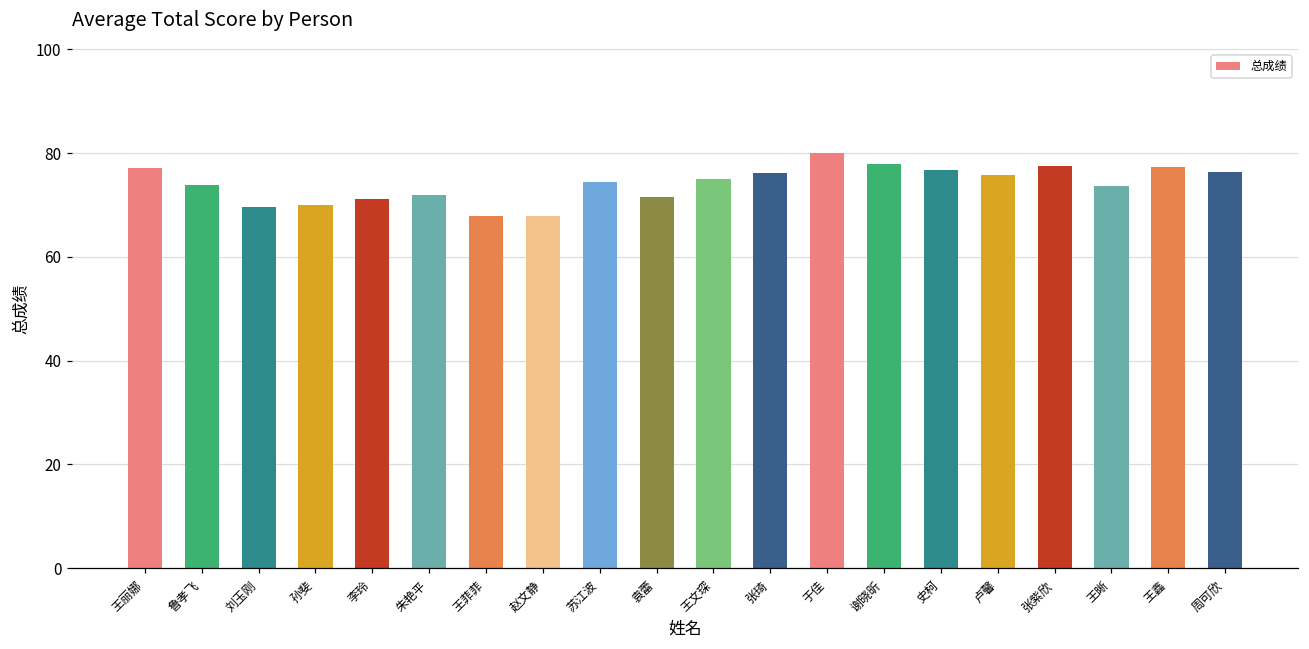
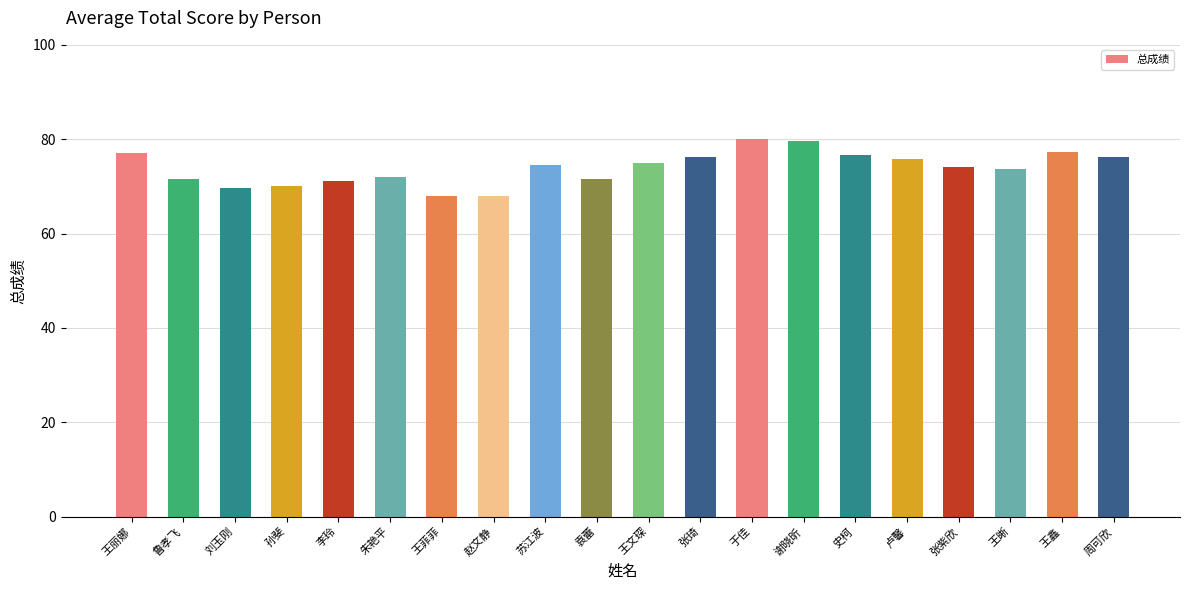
鲁孝飞: 74 -> 72
谢晓昕: 78 -> 80
张紫欣: 77 -> 74
